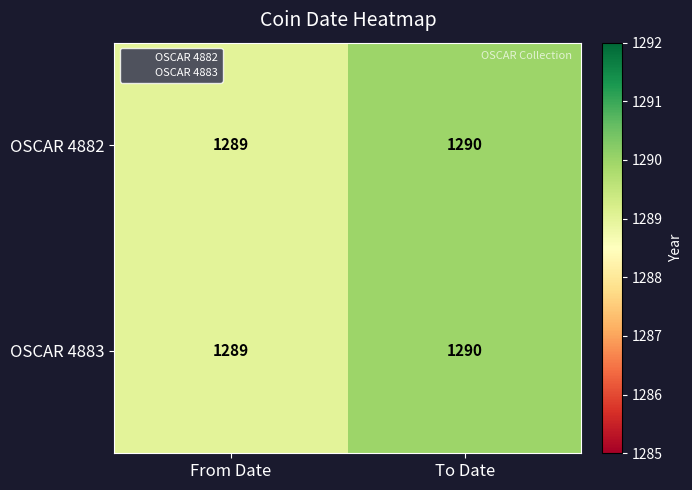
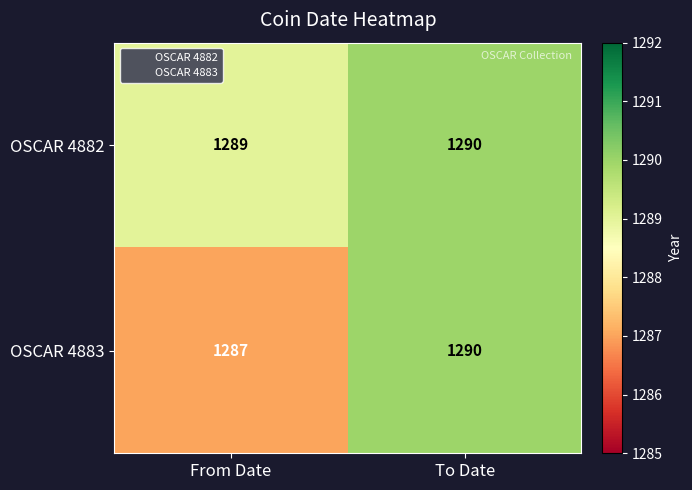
OSCAR 4883, From Date: 1289 -> 1287
